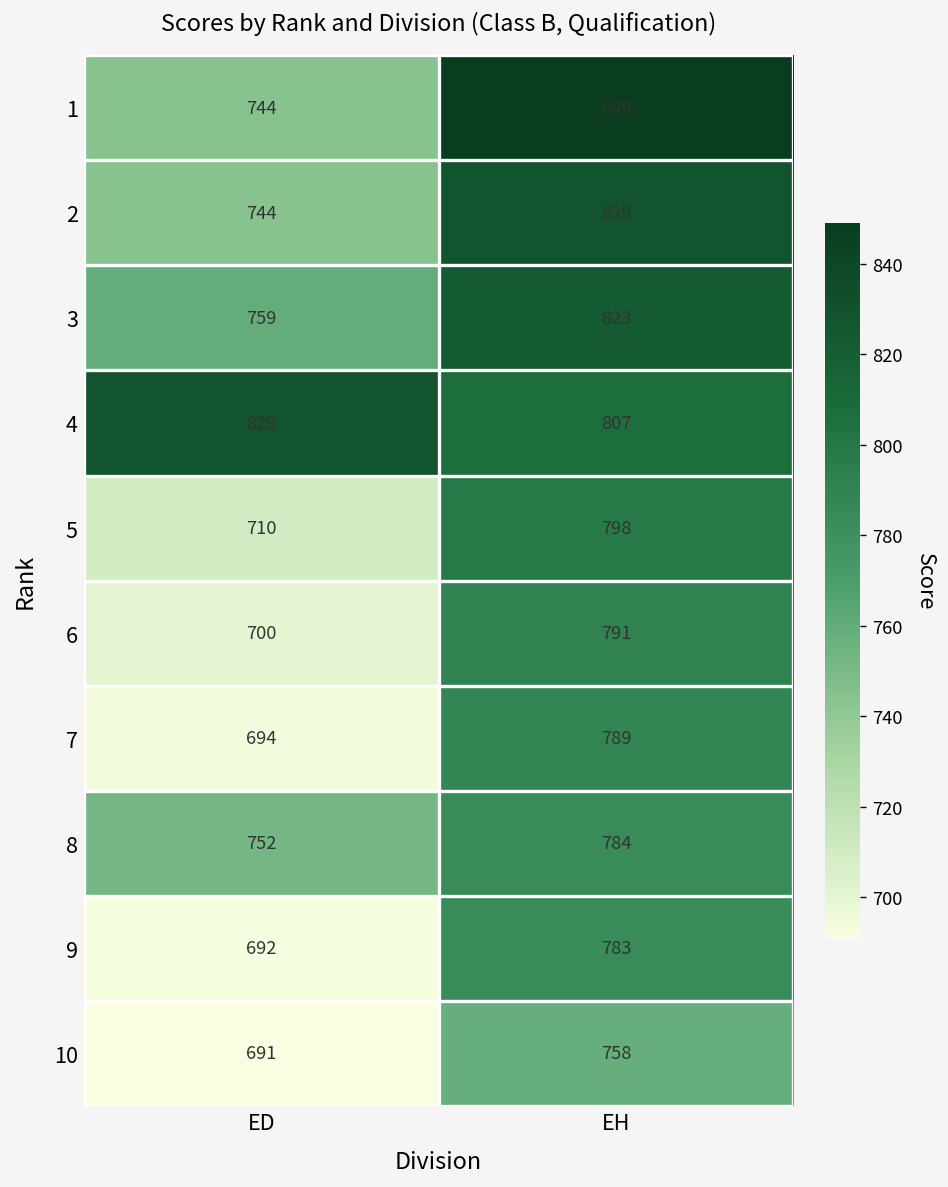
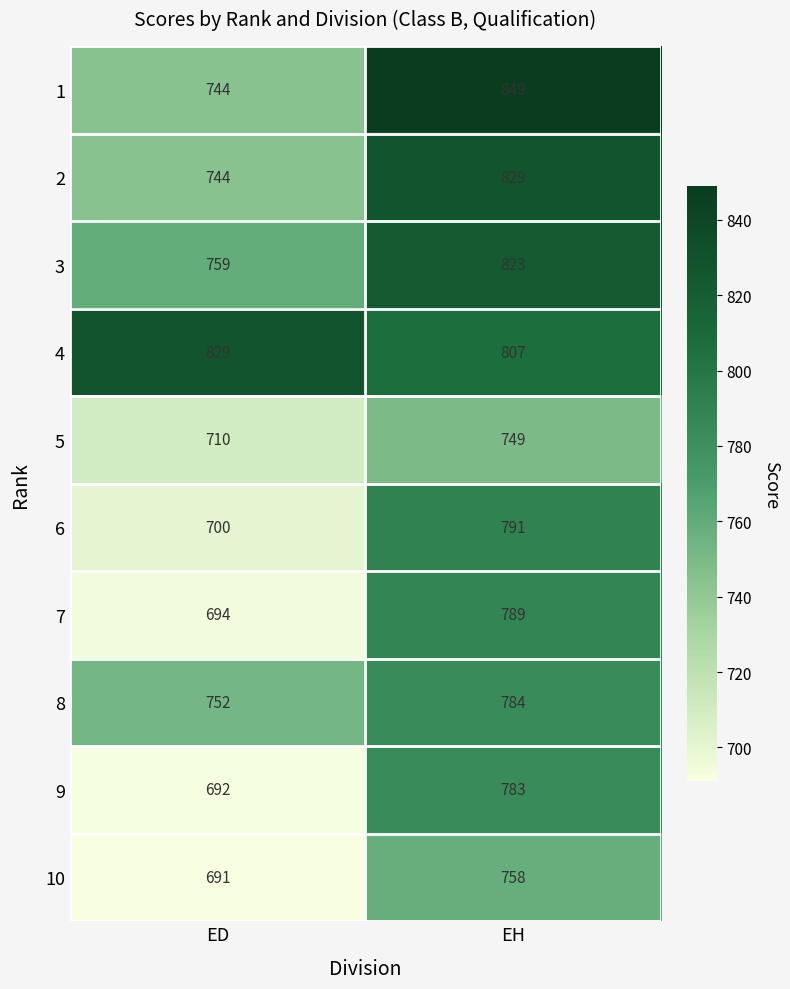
5, EH: 798 -> 749
